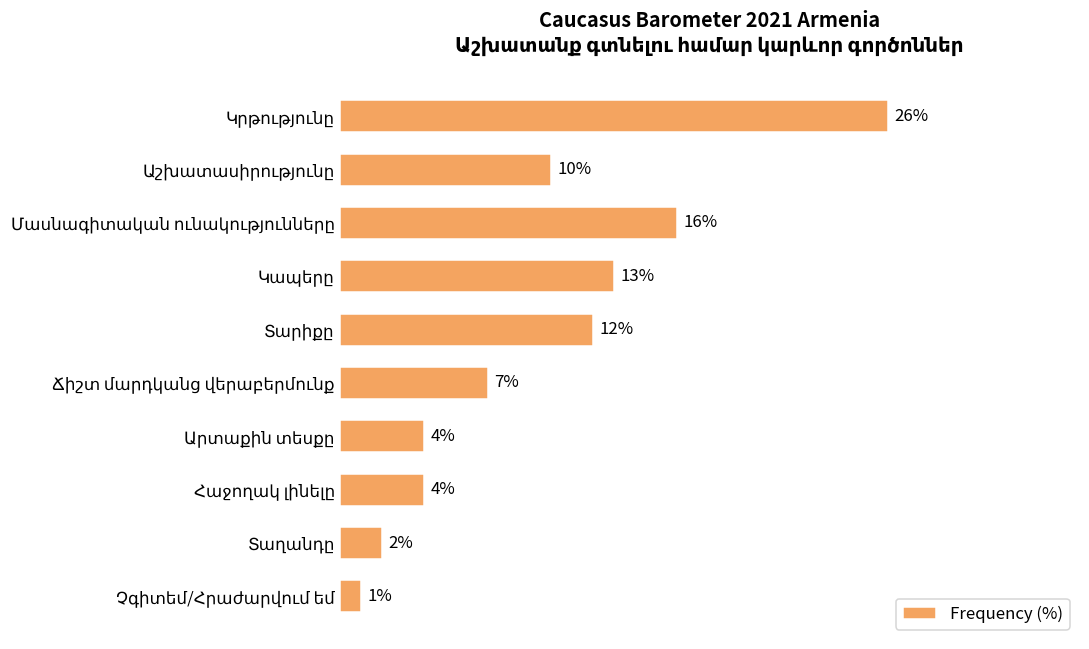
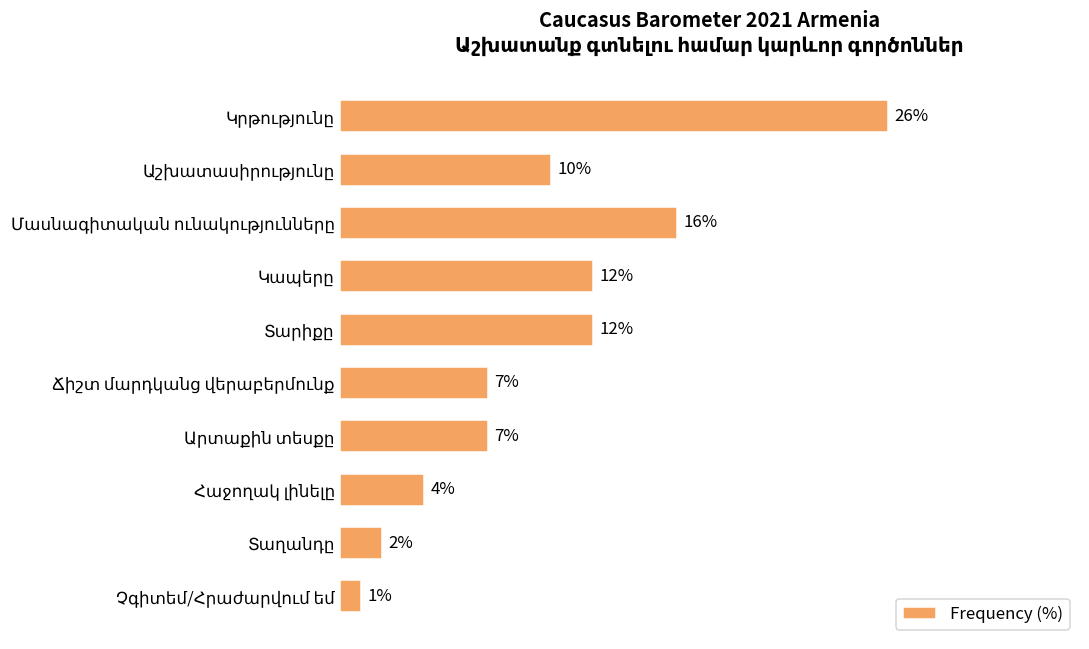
Կապերը: 13% -> 12%
Արտաքին տեսքը: 4% -> 7%
